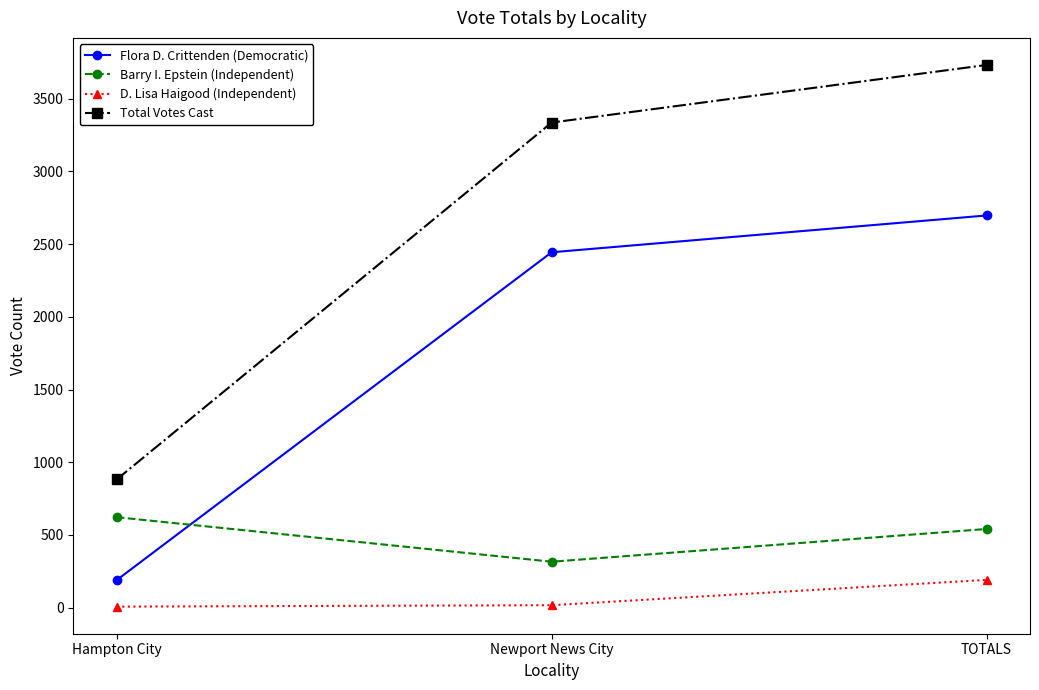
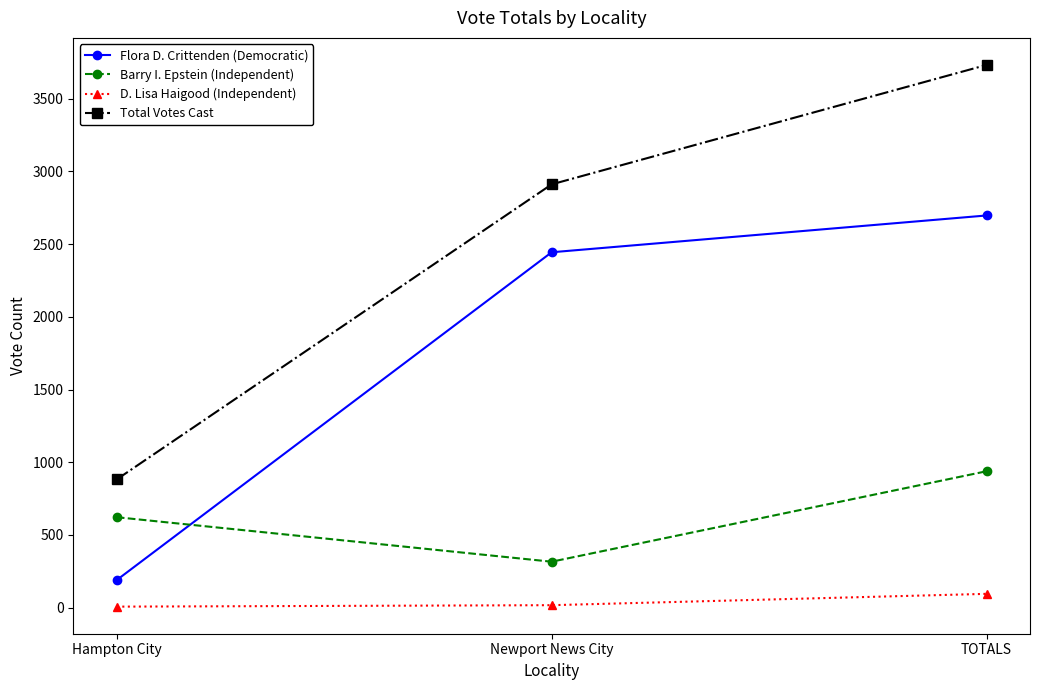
Total Votes Cast, Newport News City: 3340 -> 2910
Barry I. Epstein (Independent), TOTALS: 540 -> 940
D. Lisa Haigood (Independent), TOTALS: 190 -> 100
